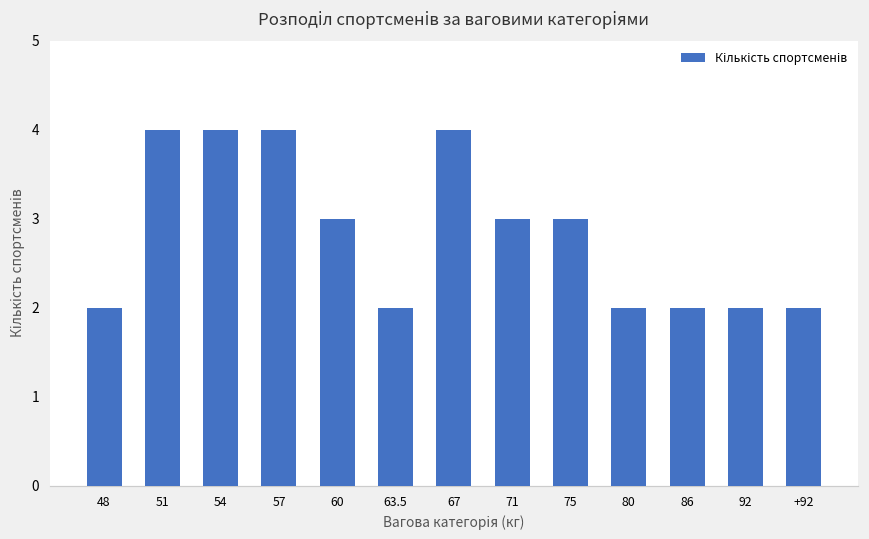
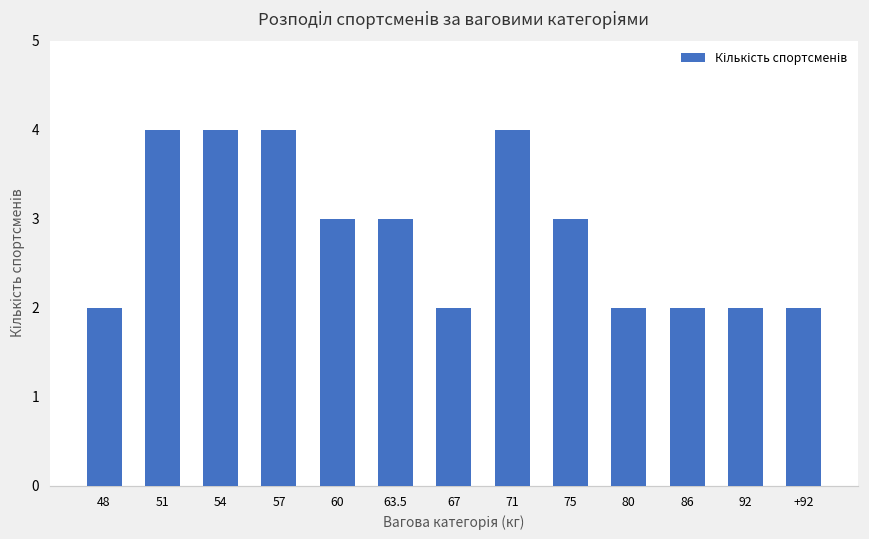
63.5: 2 -> 3
67: 4 -> 2
71: 3 -> 4
